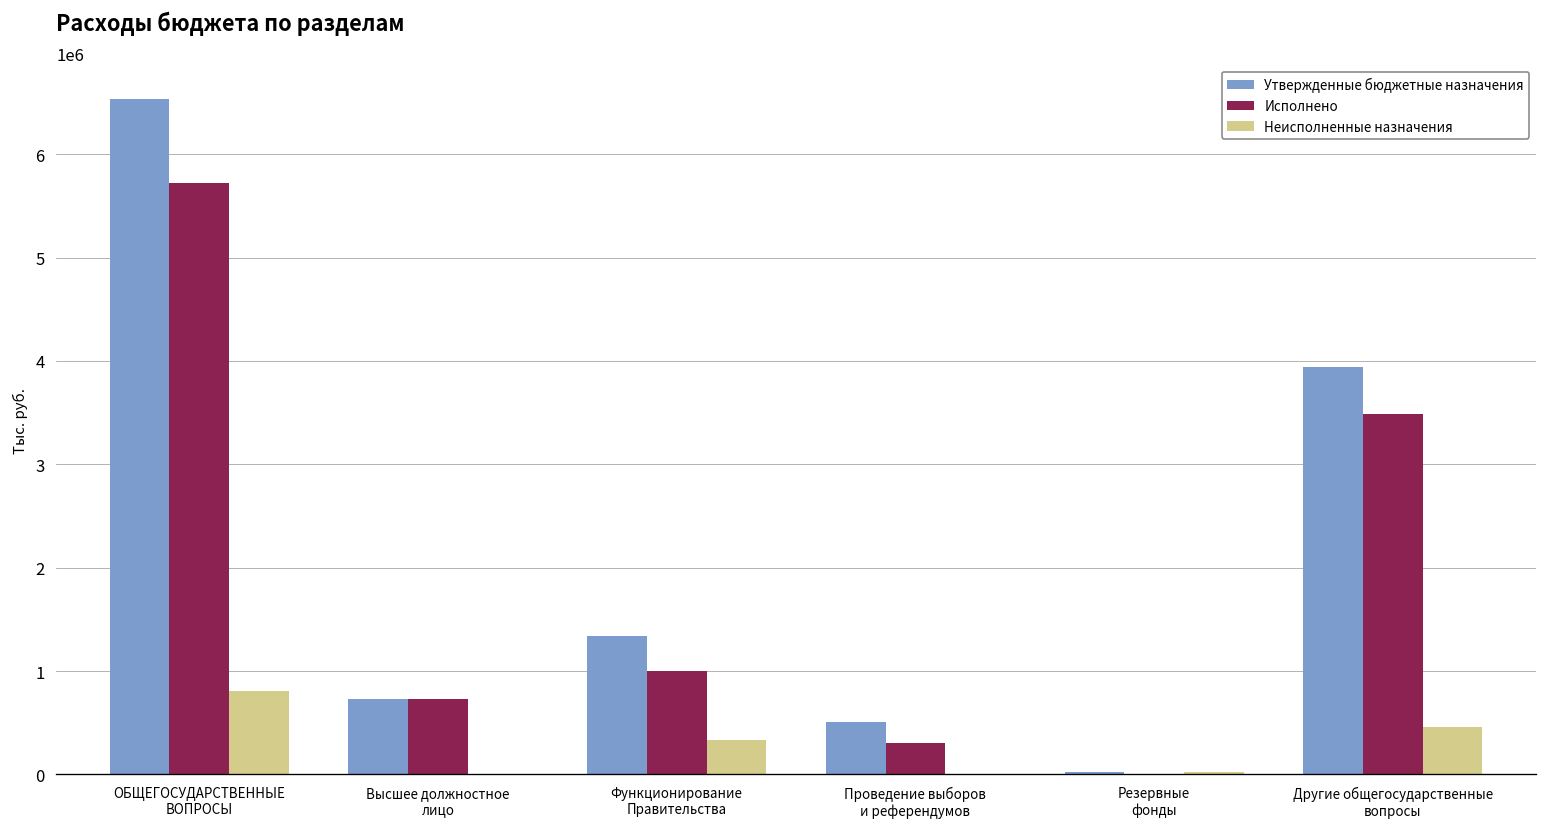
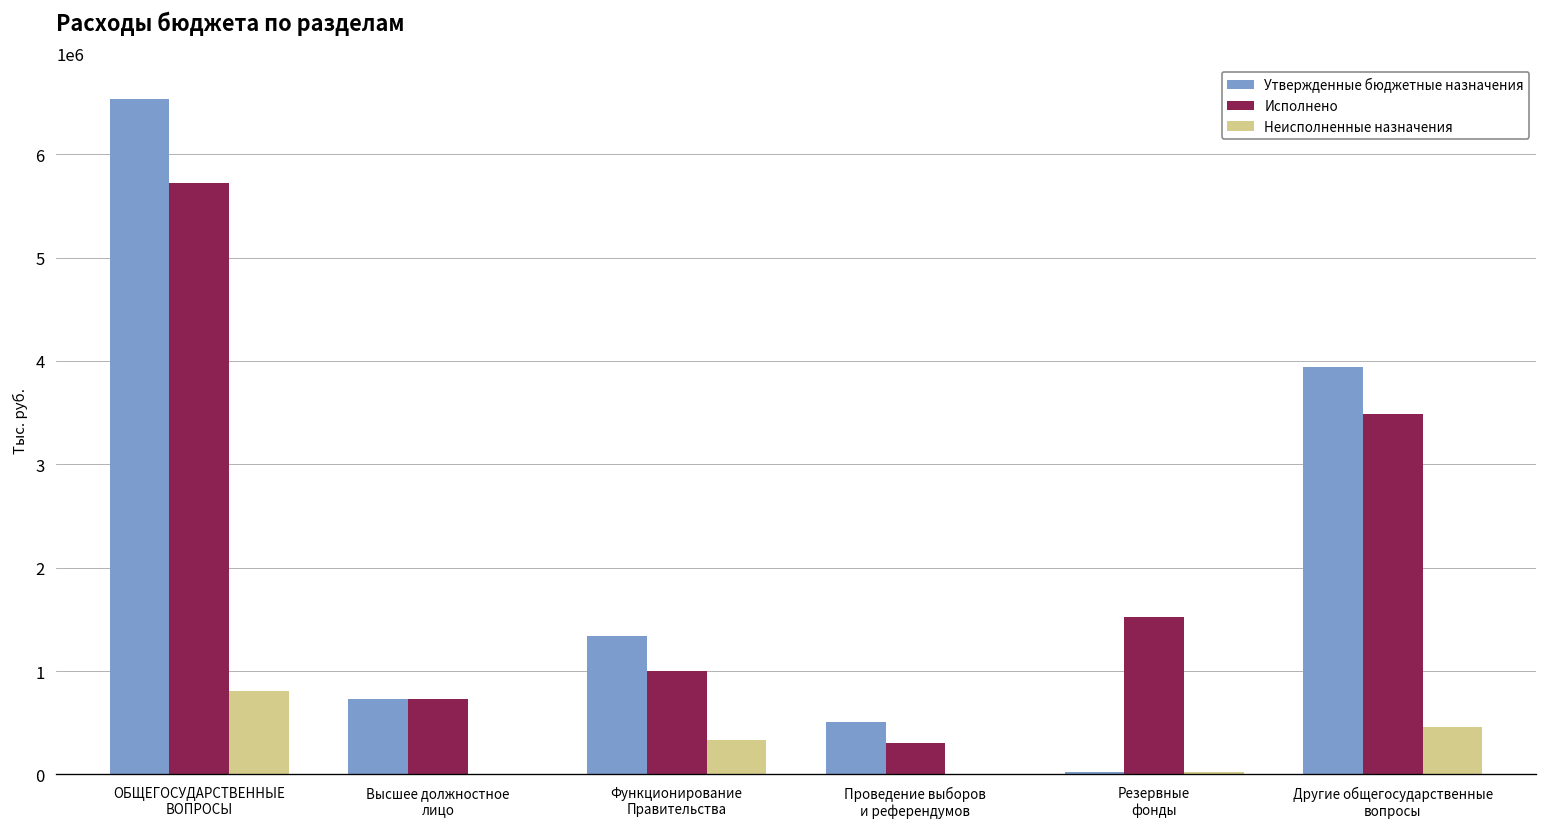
Исполнено, Резервные фонды: 0 -> 1500000
